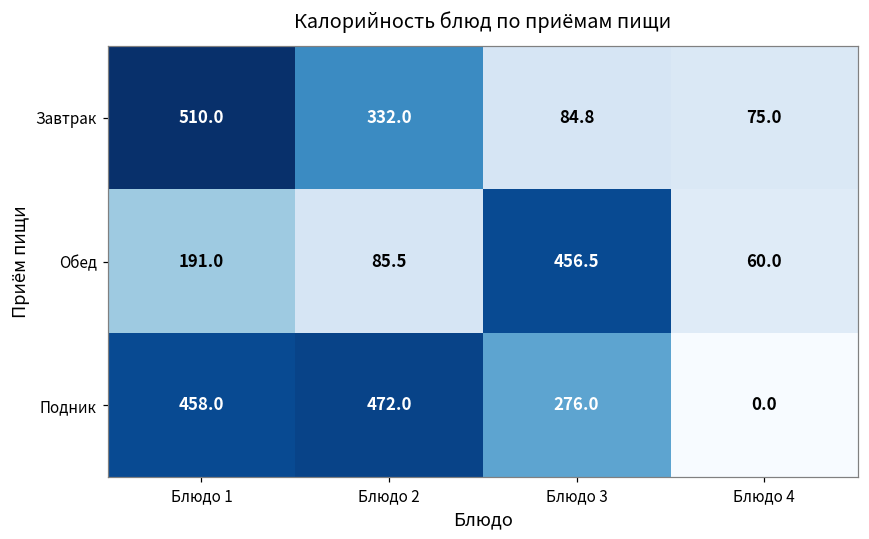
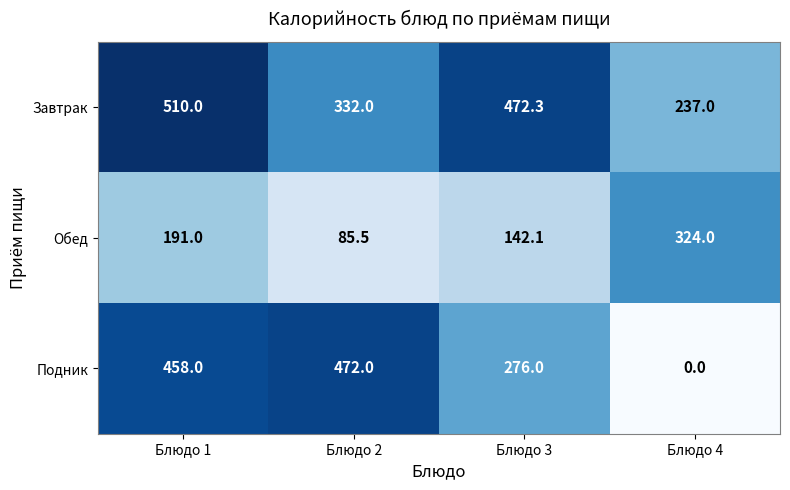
Завтрак, Блюдо 3: 84.8 -> 472.3
Завтрак, Блюдо 4: 75.0 -> 237.0
Обед, Блюдо 3: 456.5 -> 142.1
Обед, Блюдо 4: 60.0 -> 324.0
